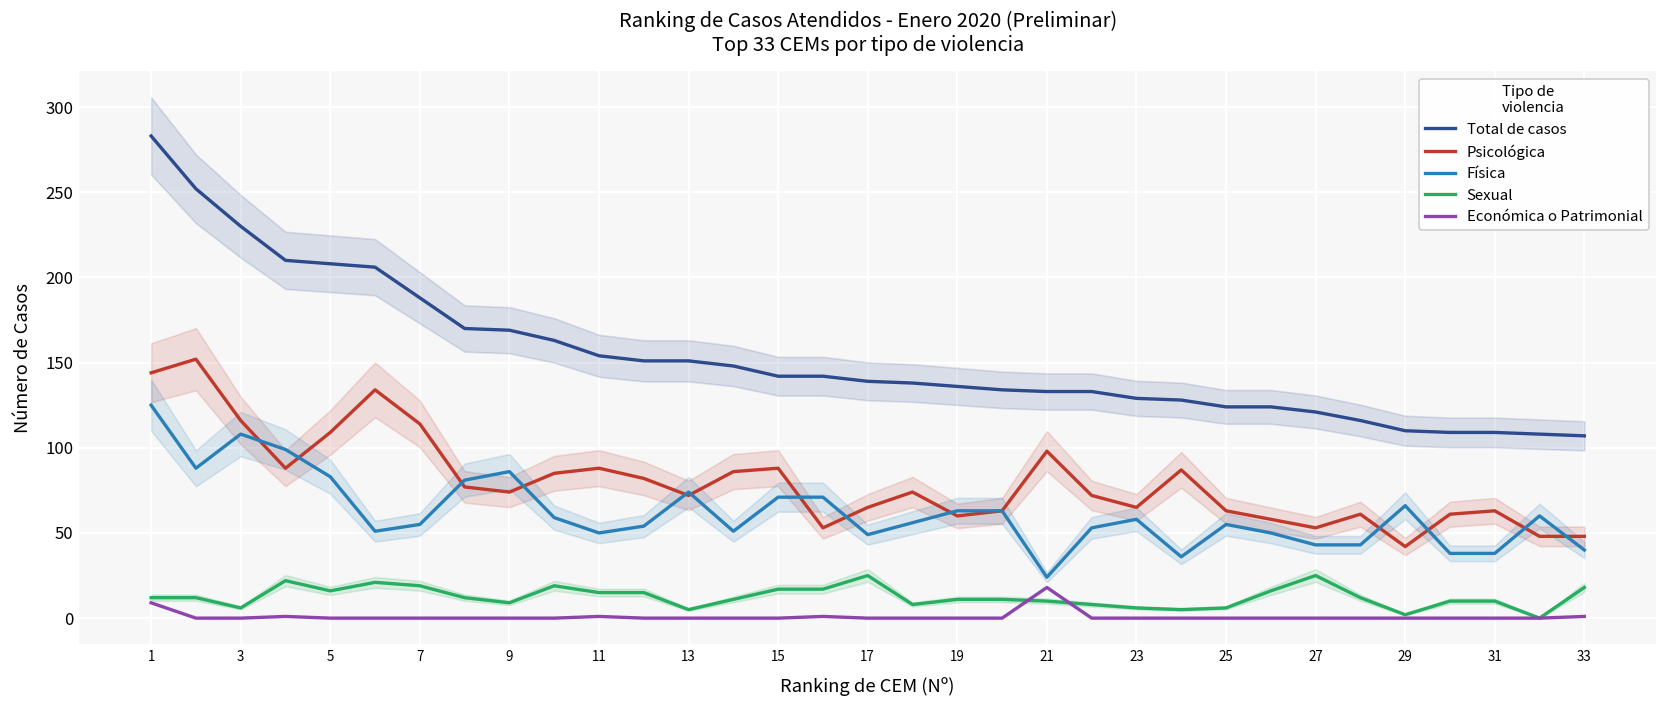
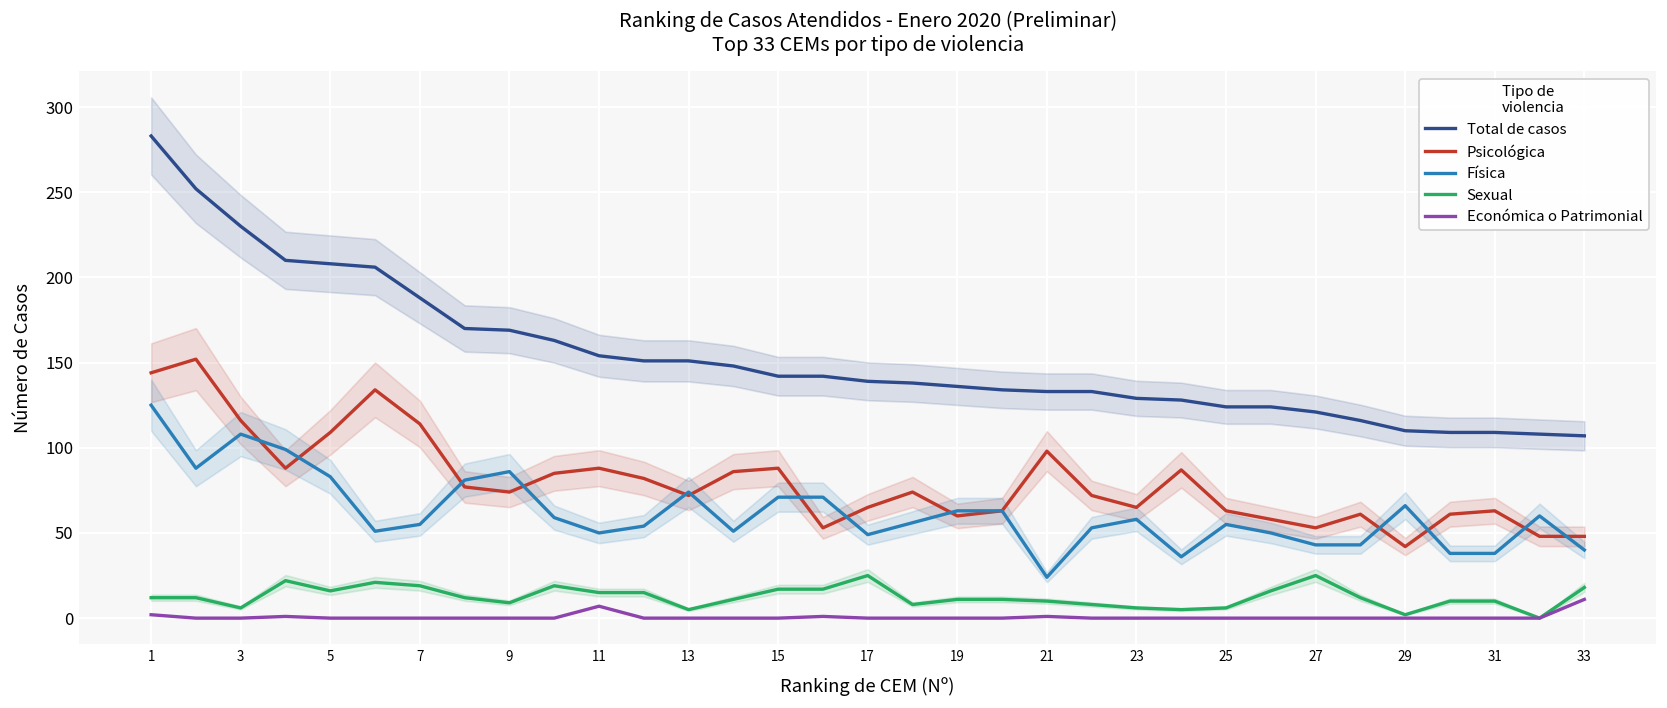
Económica o Patrimonial, 1: 9 -> 2
Económica o Patrimonial, 11: 1 -> 7
Económica o Patrimonial, 21: 18 -> 1
Económica o Patrimonial, 33: 1 -> 11
